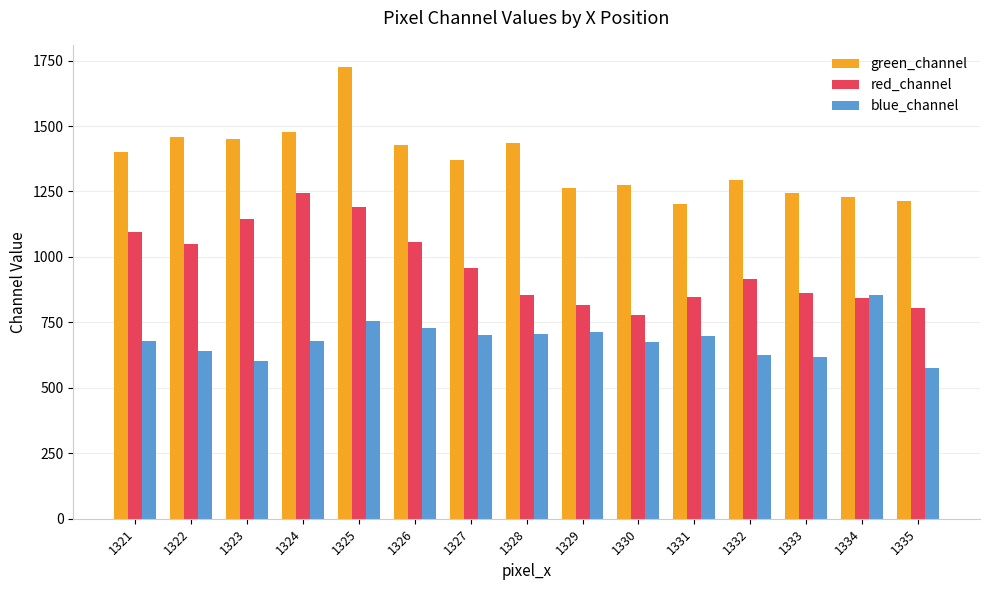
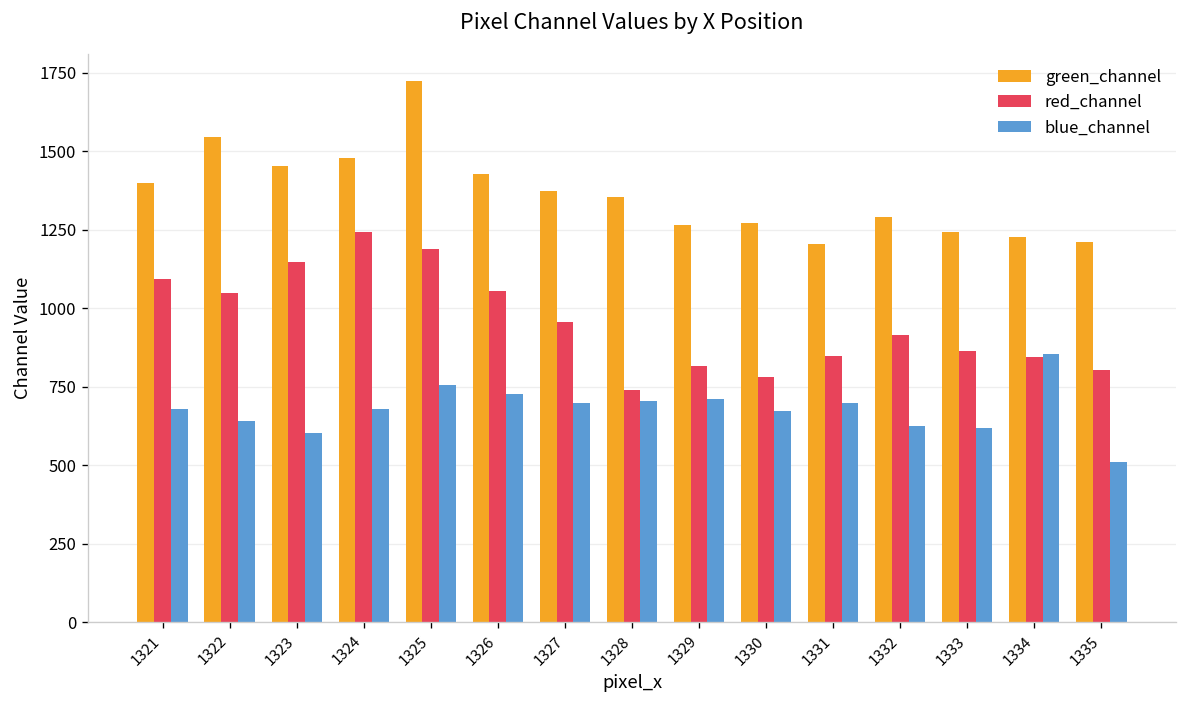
green_channel, 1322: 1460 -> 1550
green_channel, 1328: 1430 -> 1350
red_channel, 1328: 860 -> 740
blue_channel, 1335: 580 -> 510
